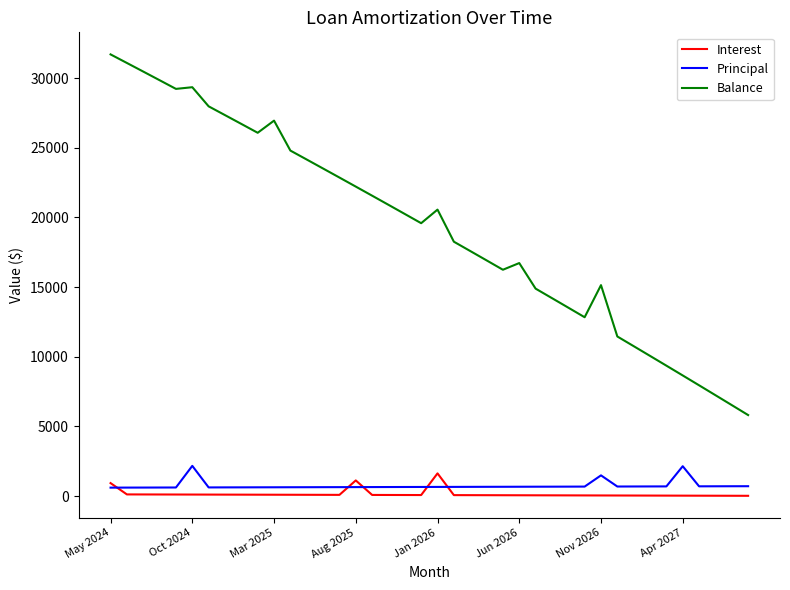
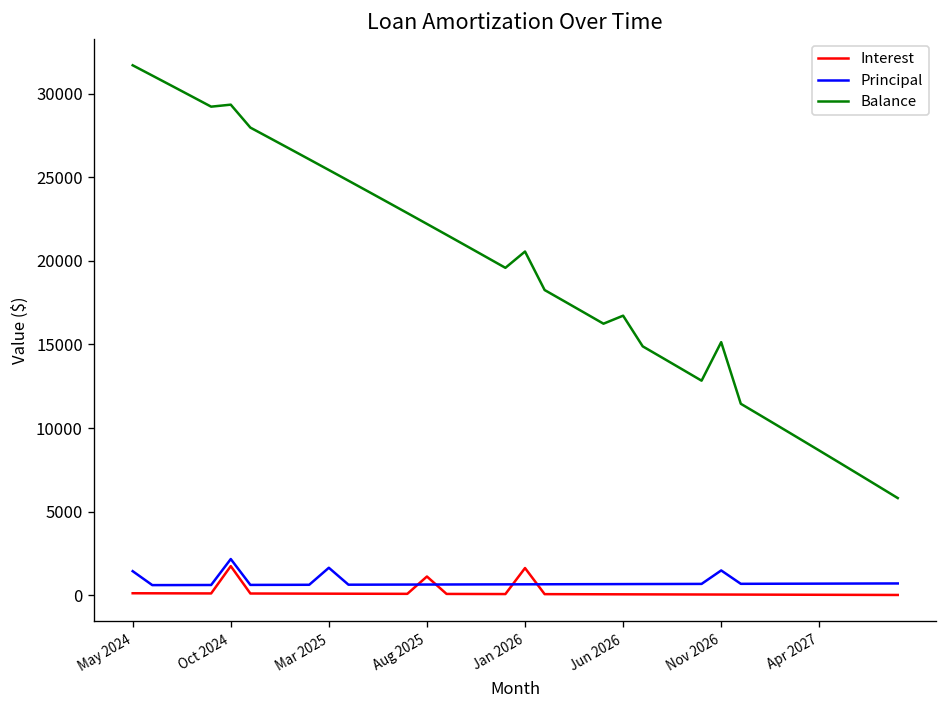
Interest, May 2024: 900 -> 100
Principal, May 2024: 600 -> 1400
Interest, Oct 2024: 100 -> 1800
Principal, Mar 2025: 600 -> 1700
Balance, Mar 2025: 26900 -> 25400
Principal, Apr 2027: 2100 -> 700
